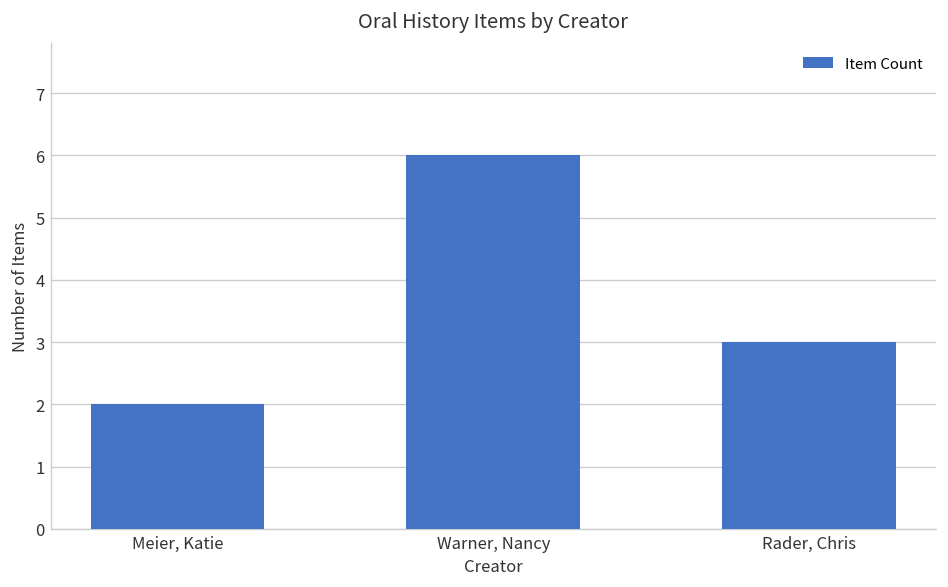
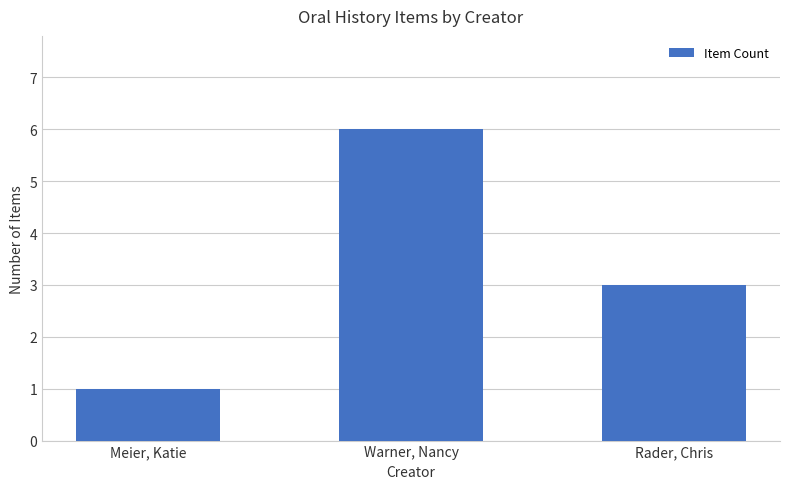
Meier, Katie: 2 -> 1
